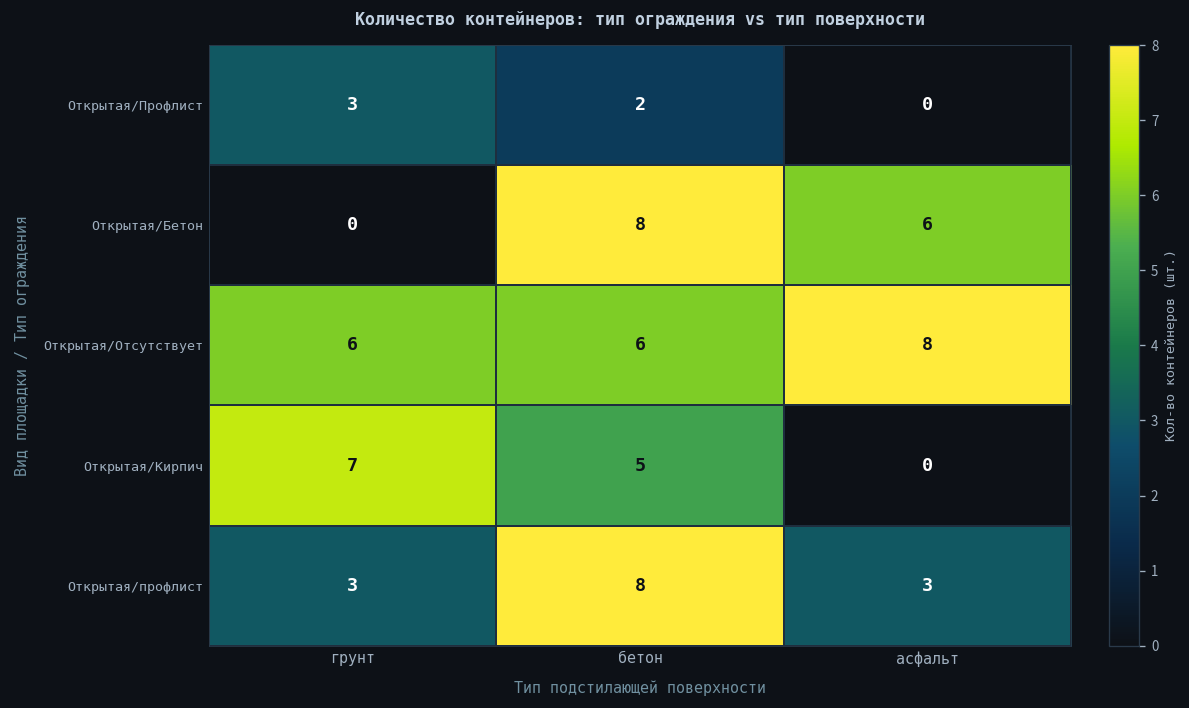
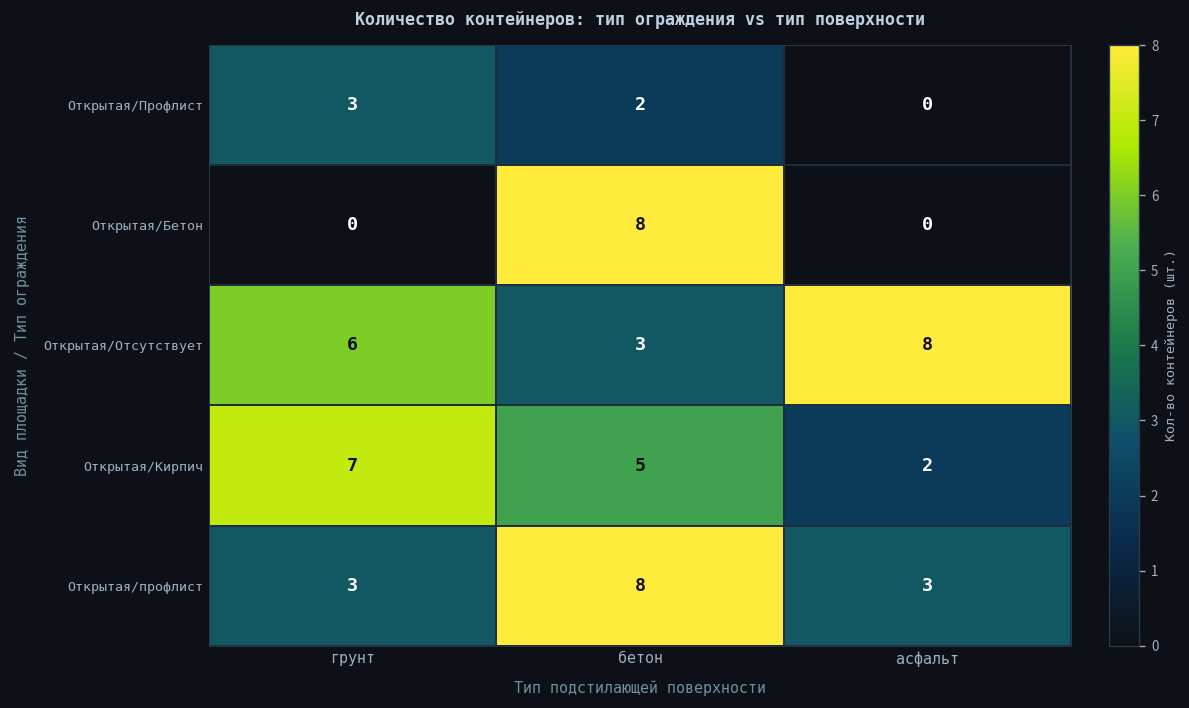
Открытая/Бетон, асфальт: 6 -> 0
Открытая/Отсутствует, бетон: 6 -> 3
Открытая/Кирпич, асфальт: 0 -> 2
